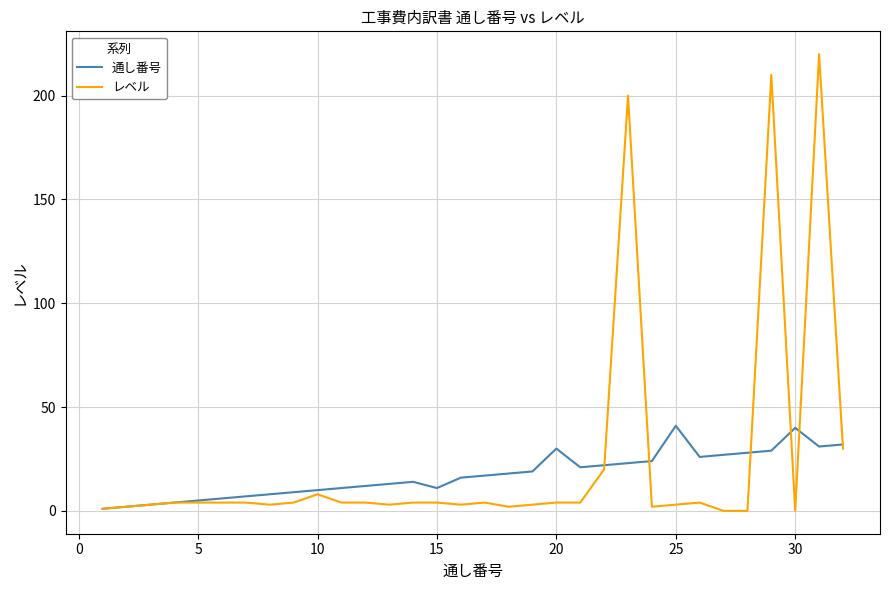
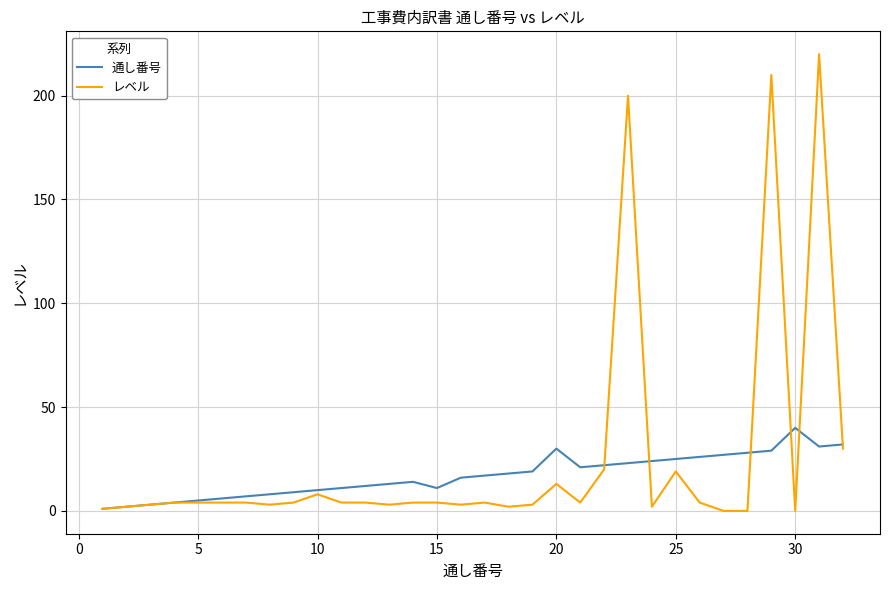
レベル, 20: 4 -> 13
通し番号, 25: 41 -> 25
レベル, 25: 3 -> 19
